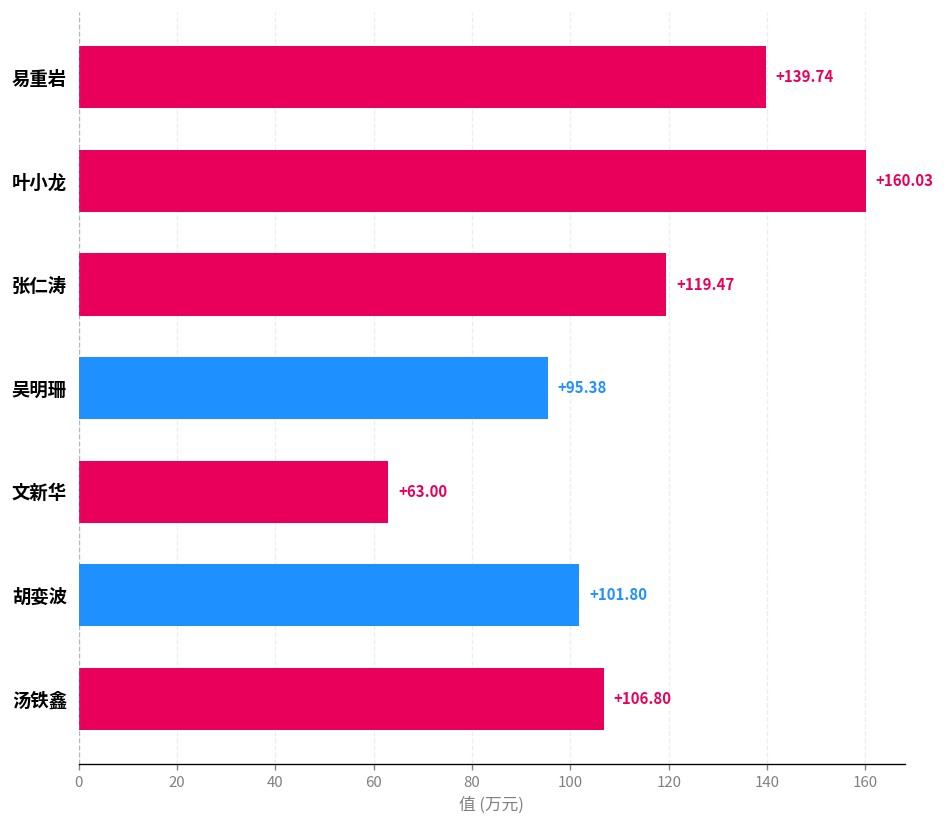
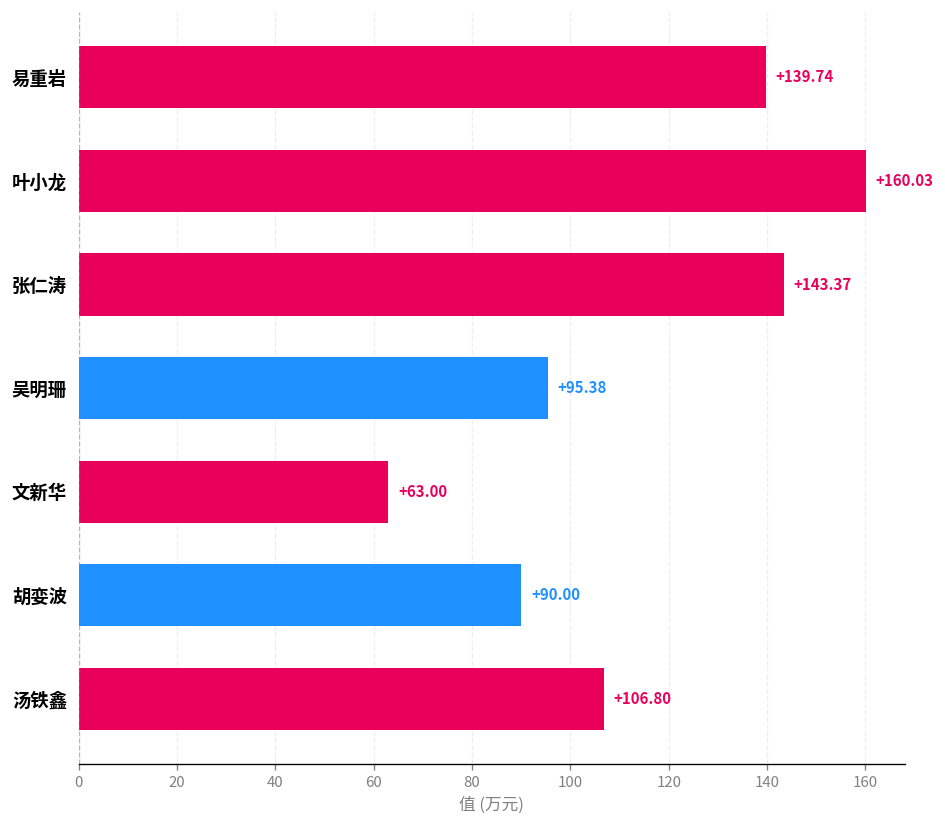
张仁涛: +119.47 -> +143.37
胡娈波: +101.80 -> +90.00
